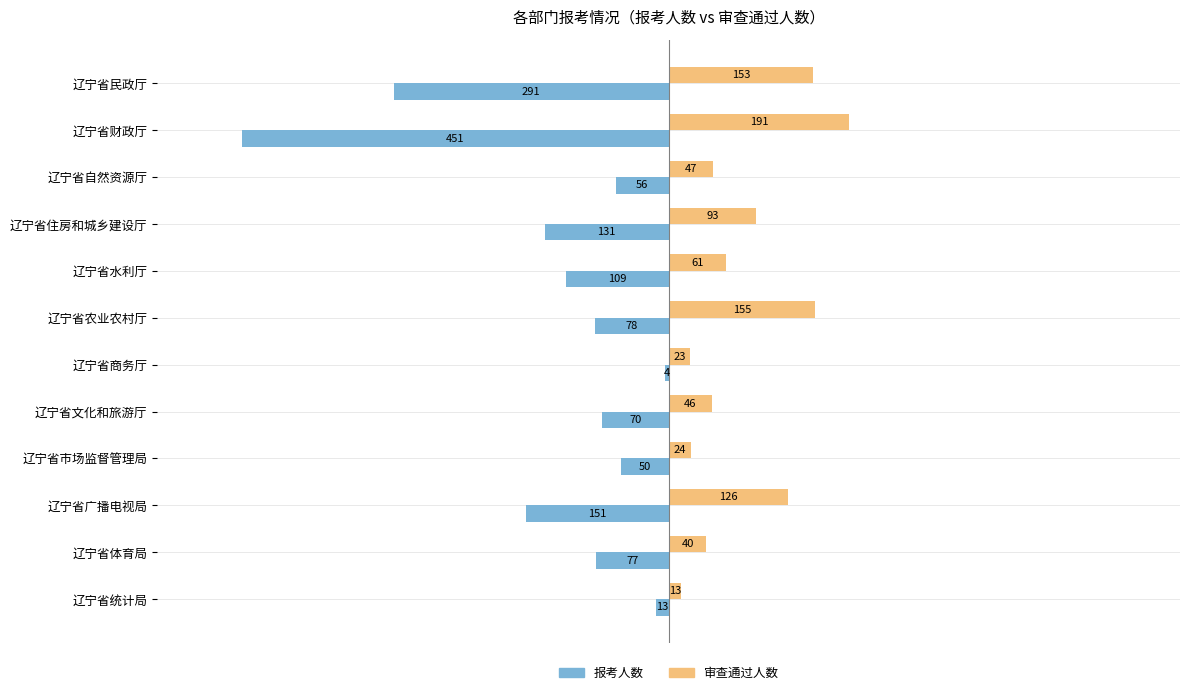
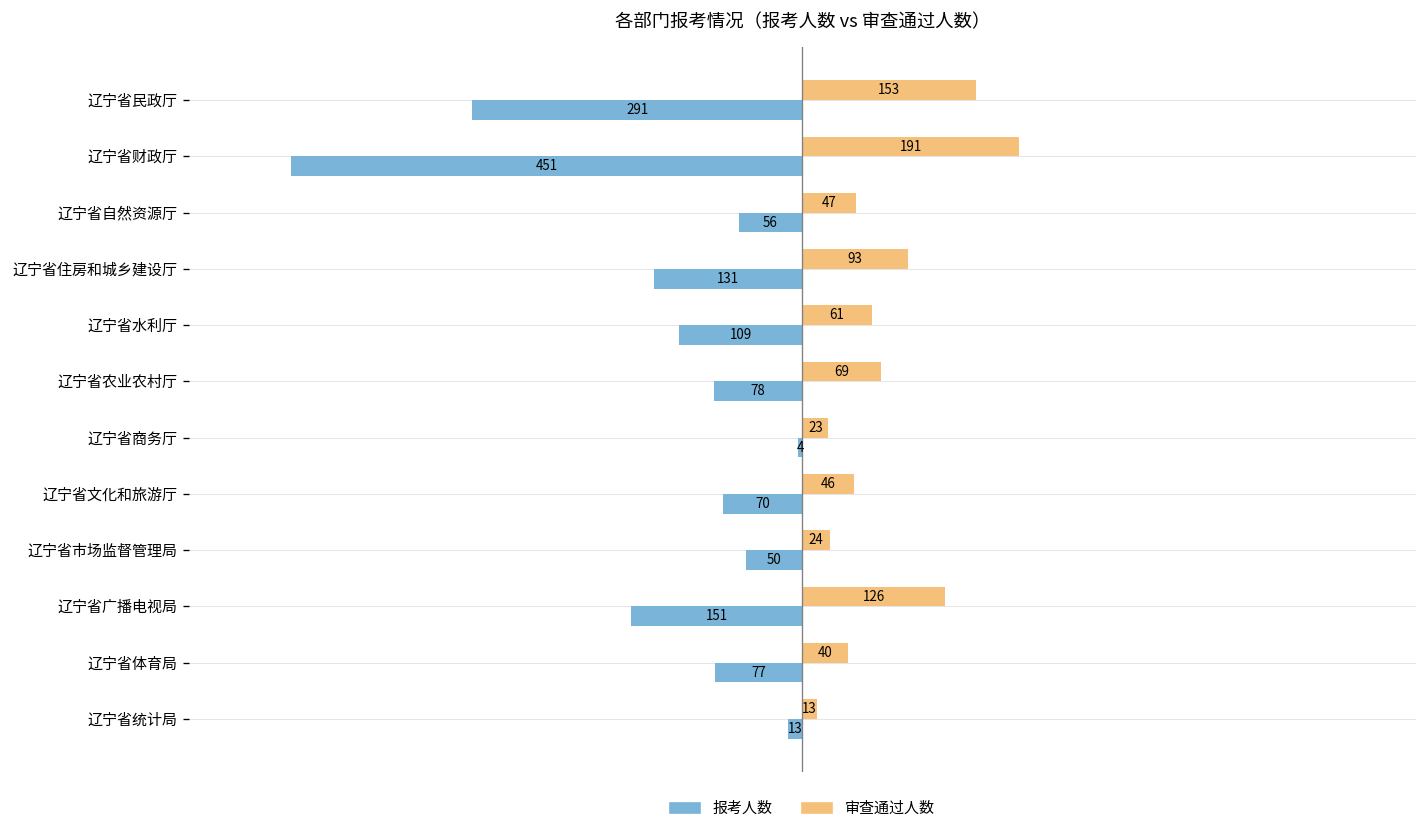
审查通过人数, 辽宁省农业农村厅: 155 -> 69
